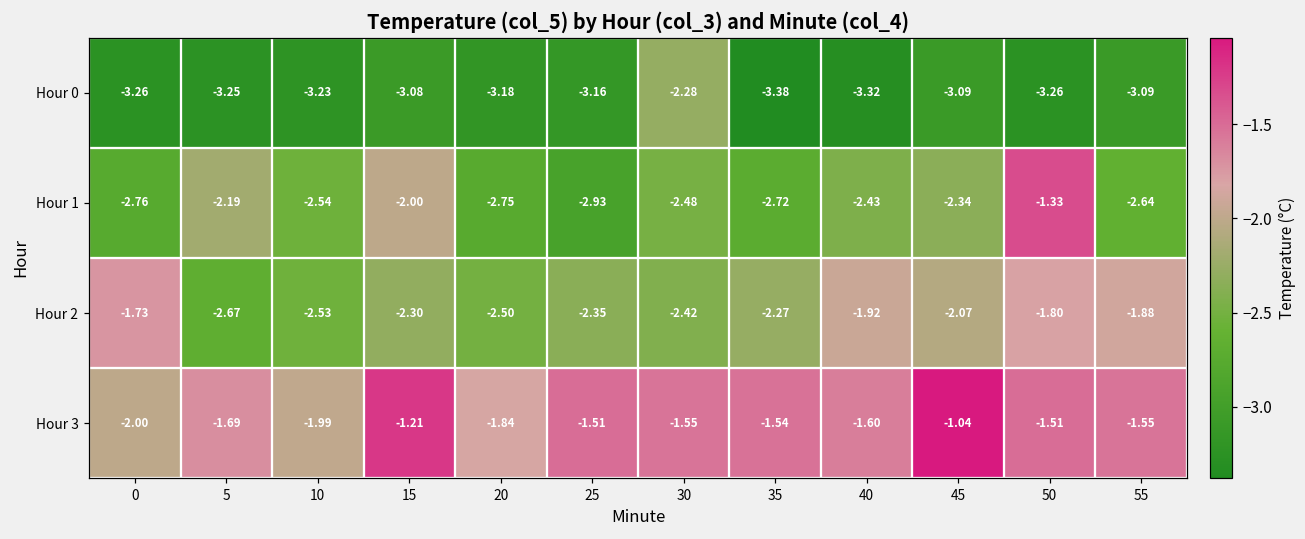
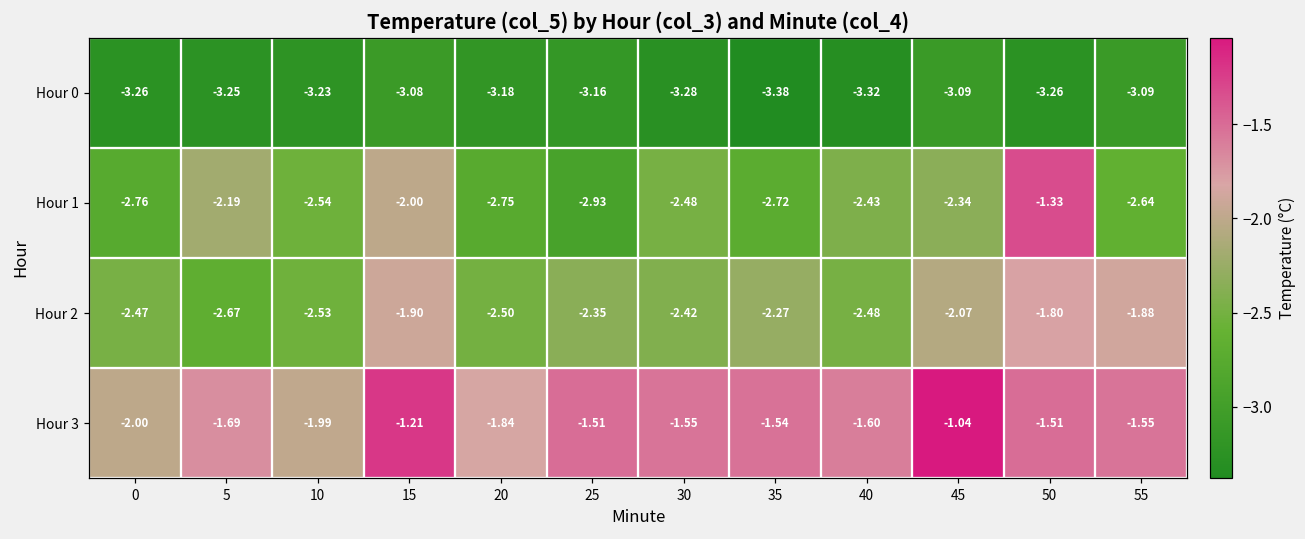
Hour 0, 30: -2.28 -> -3.28
Hour 2, 0: -1.73 -> -2.47
Hour 2, 15: -2.30 -> -1.90
Hour 2, 40: -1.92 -> -2.48
